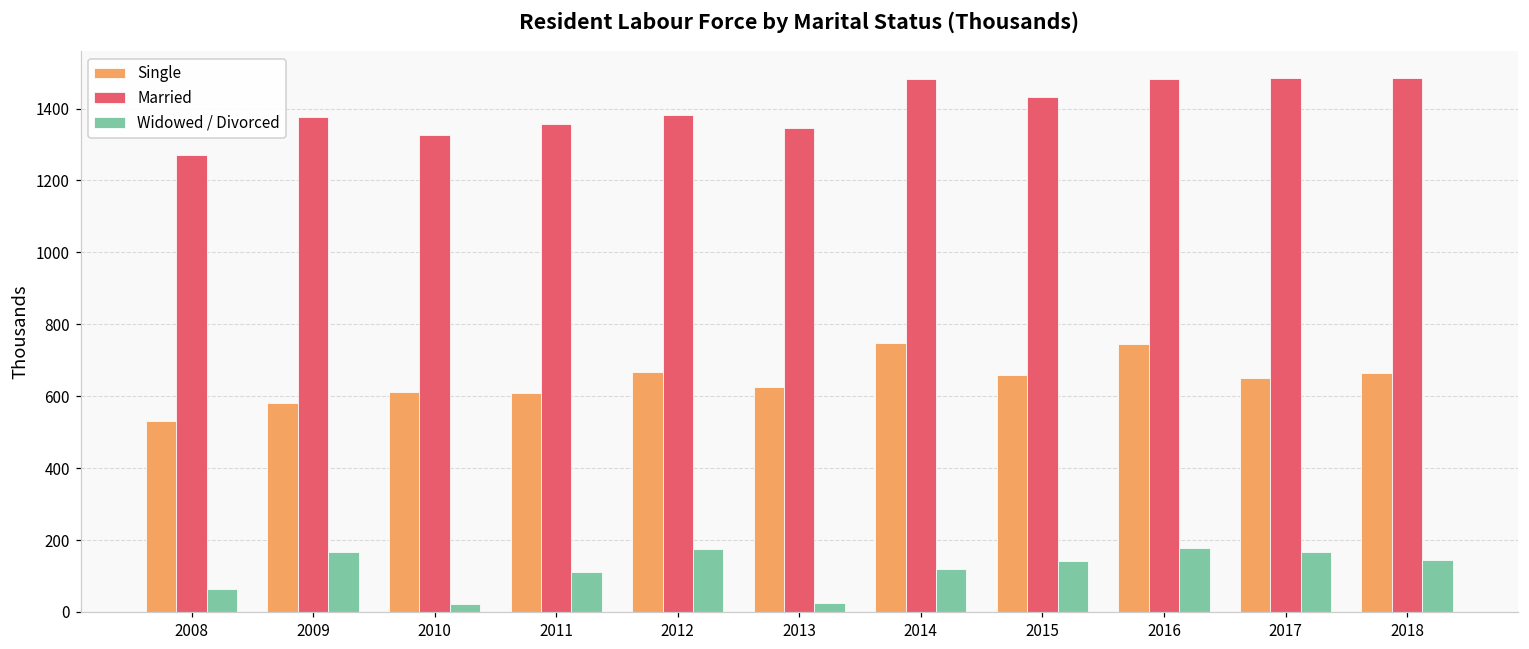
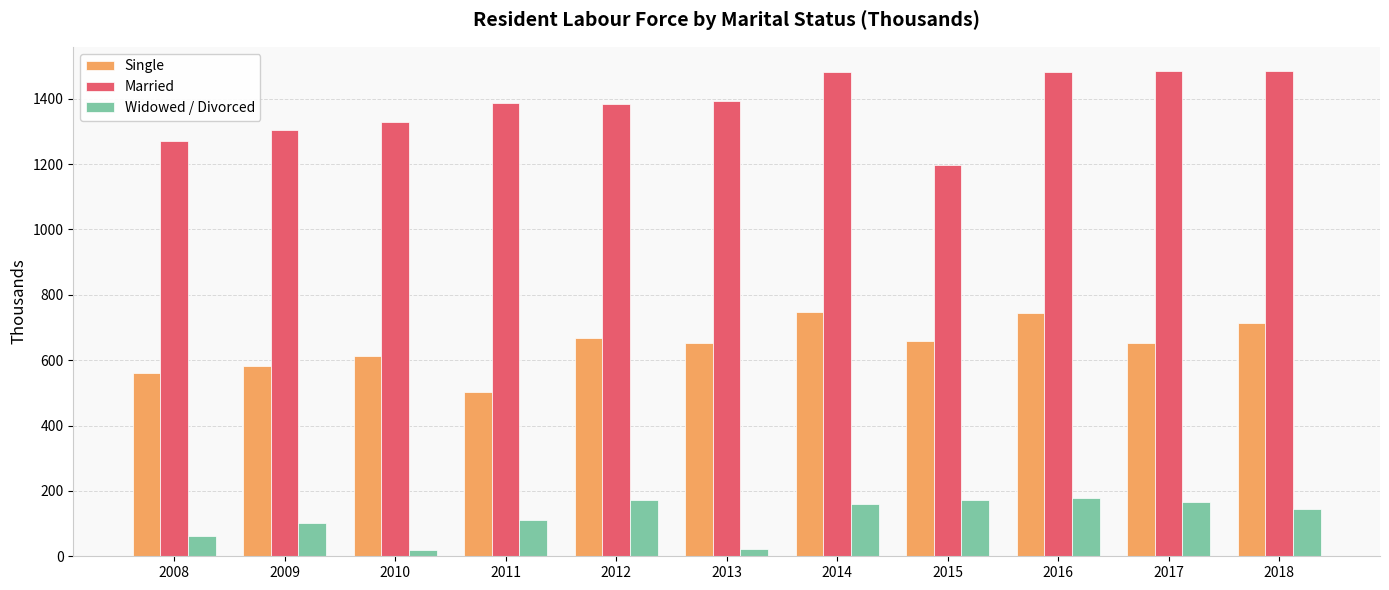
Single, 2008: 530 -> 560
Married, 2009: 1380 -> 1300
Widowed / Divorced, 2009: 170 -> 100
Single, 2011: 610 -> 500
Married, 2011: 1360 -> 1390
Single, 2013: 630 -> 650
Married, 2013: 1350 -> 1390
Widowed / Divorced, 2014: 120 -> 160
Married, 2015: 1430 -> 1200
Widowed / Divorced, 2015: 140 -> 170
Single, 2018: 660 -> 710
